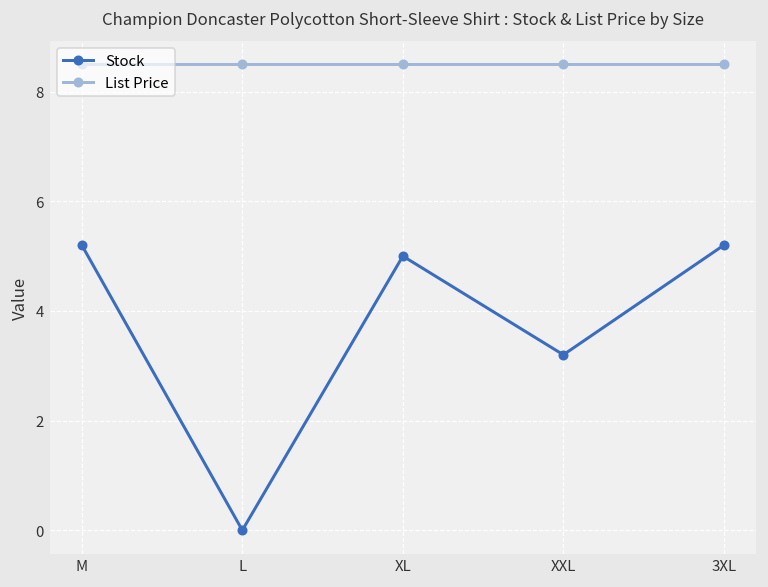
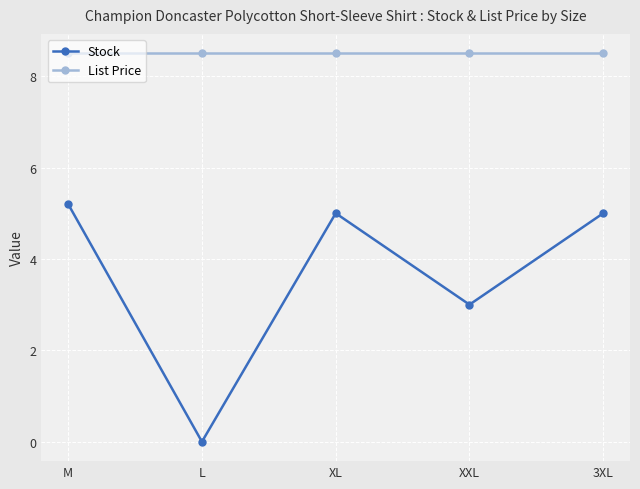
Stock, XXL: 3.2 -> 3.0
Stock, 3XL: 5.2 -> 5.0
